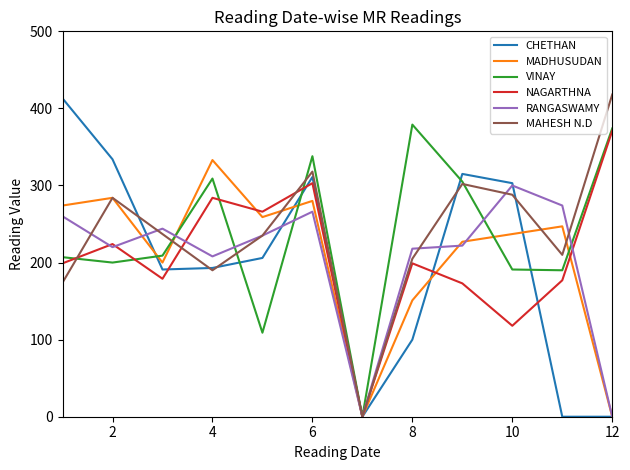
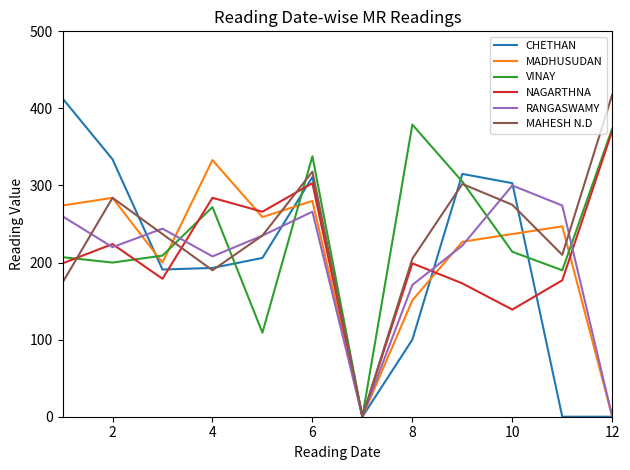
VINAY, 4: 310 -> 270
RANGASWAMY, 8: 220 -> 170
VINAY, 10: 190 -> 210
NAGARTHNA, 10: 120 -> 140
MAHESH N.D, 10: 290 -> 280
